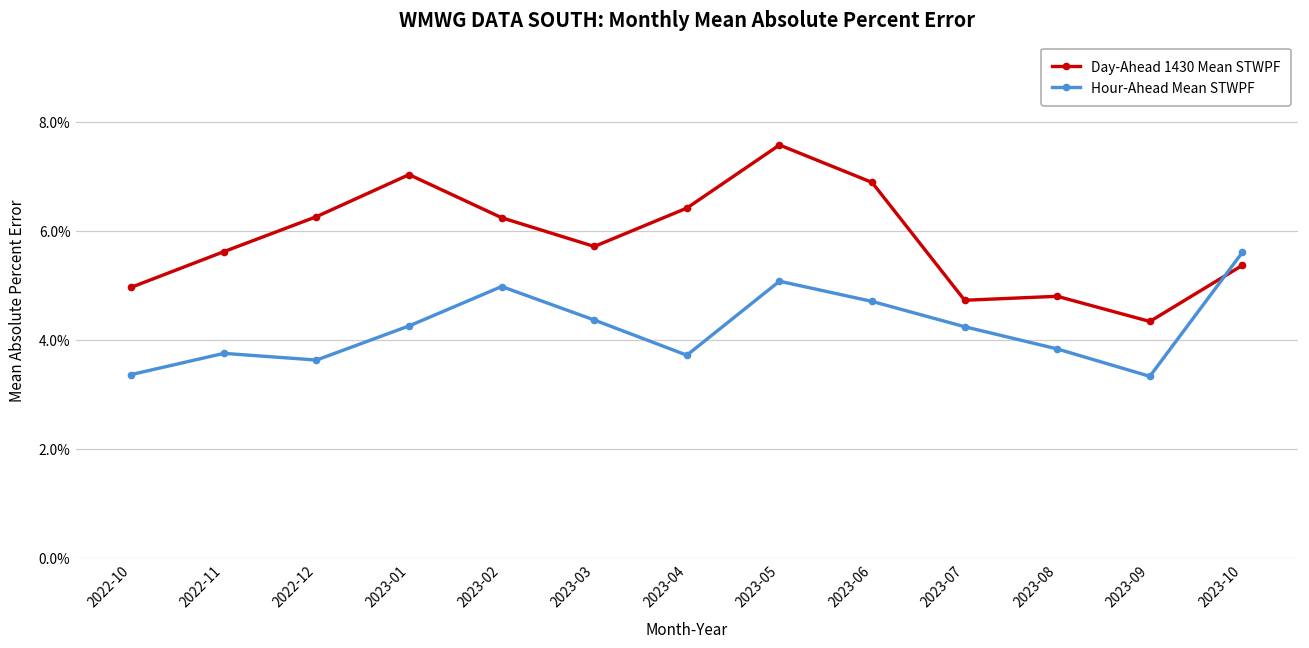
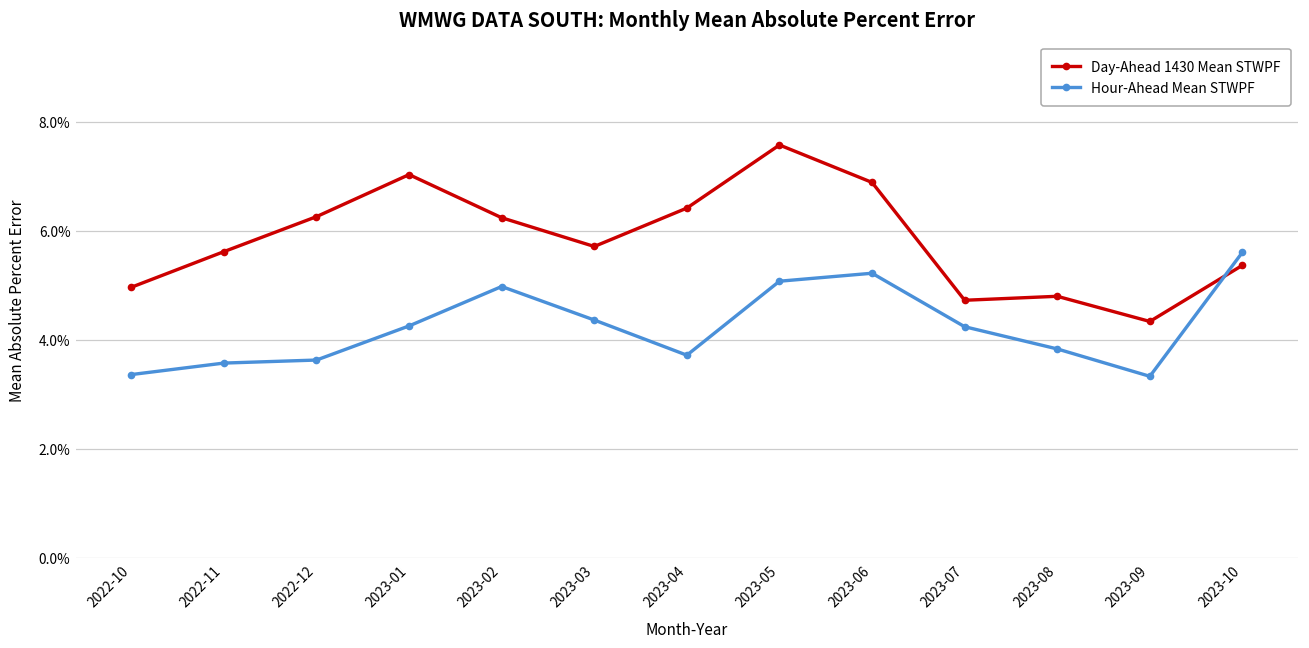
Hour-Ahead Mean STWPF, 2022-11: 3.8% -> 3.6%
Hour-Ahead Mean STWPF, 2023-06: 4.7% -> 5.2%
